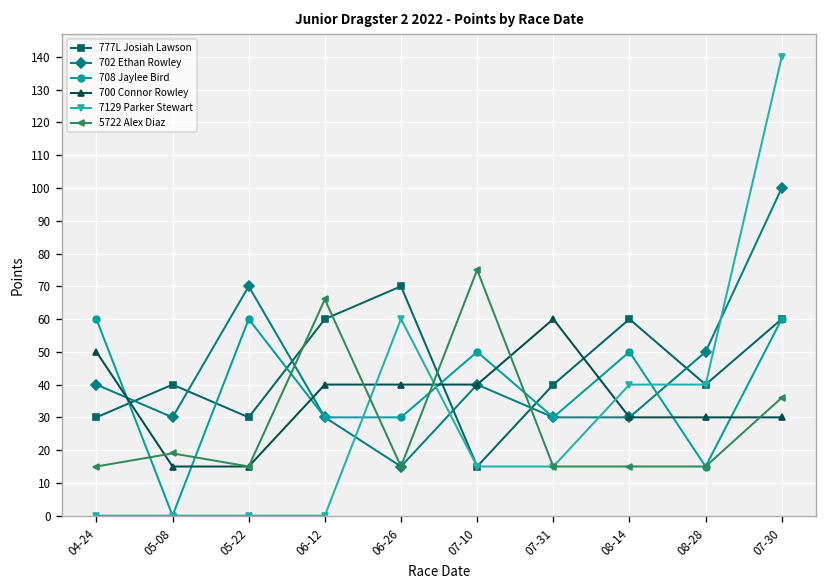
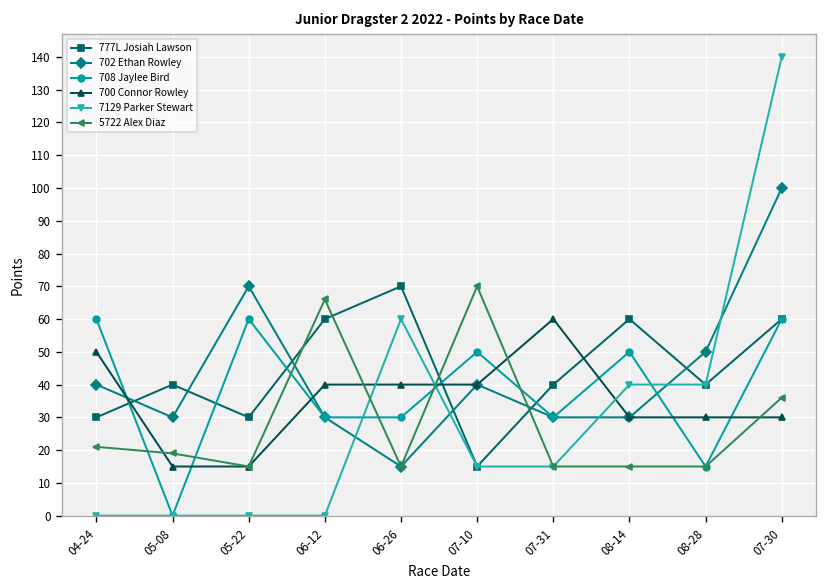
5722 Alex Diaz, 04-24: 15 -> 21
5722 Alex Diaz, 07-10: 75 -> 70
